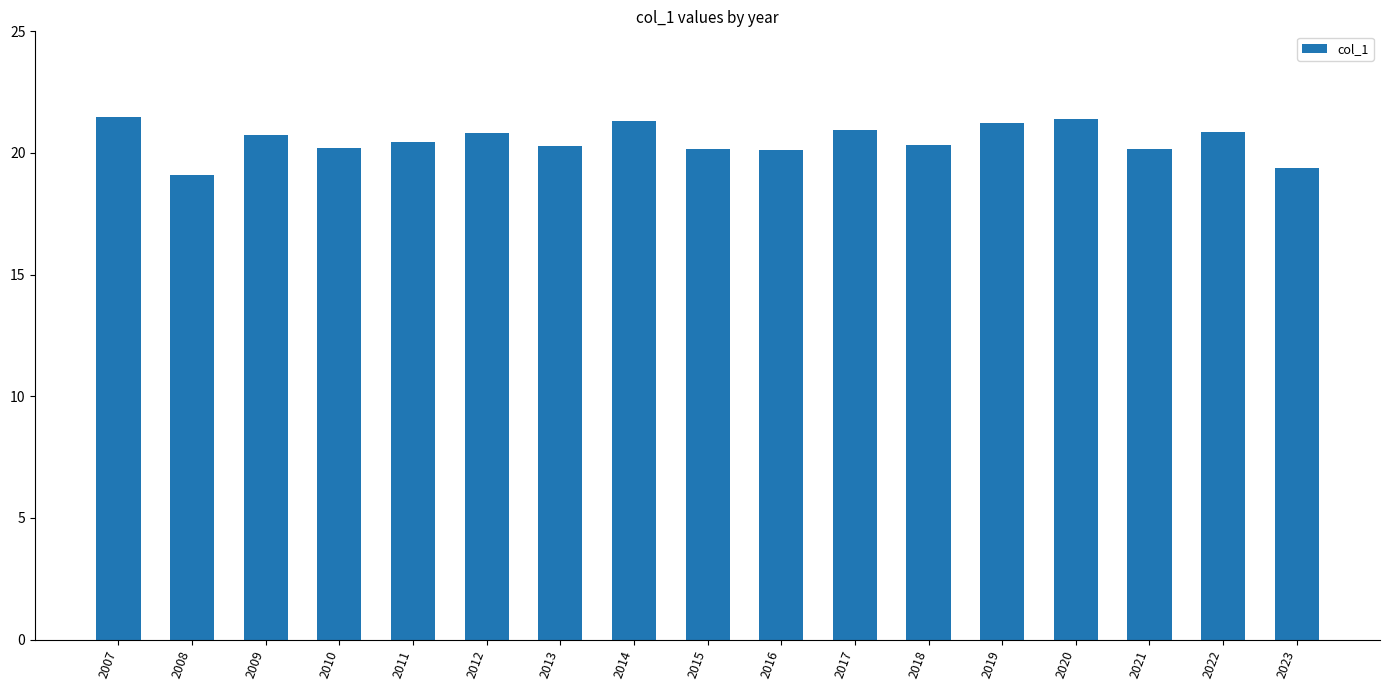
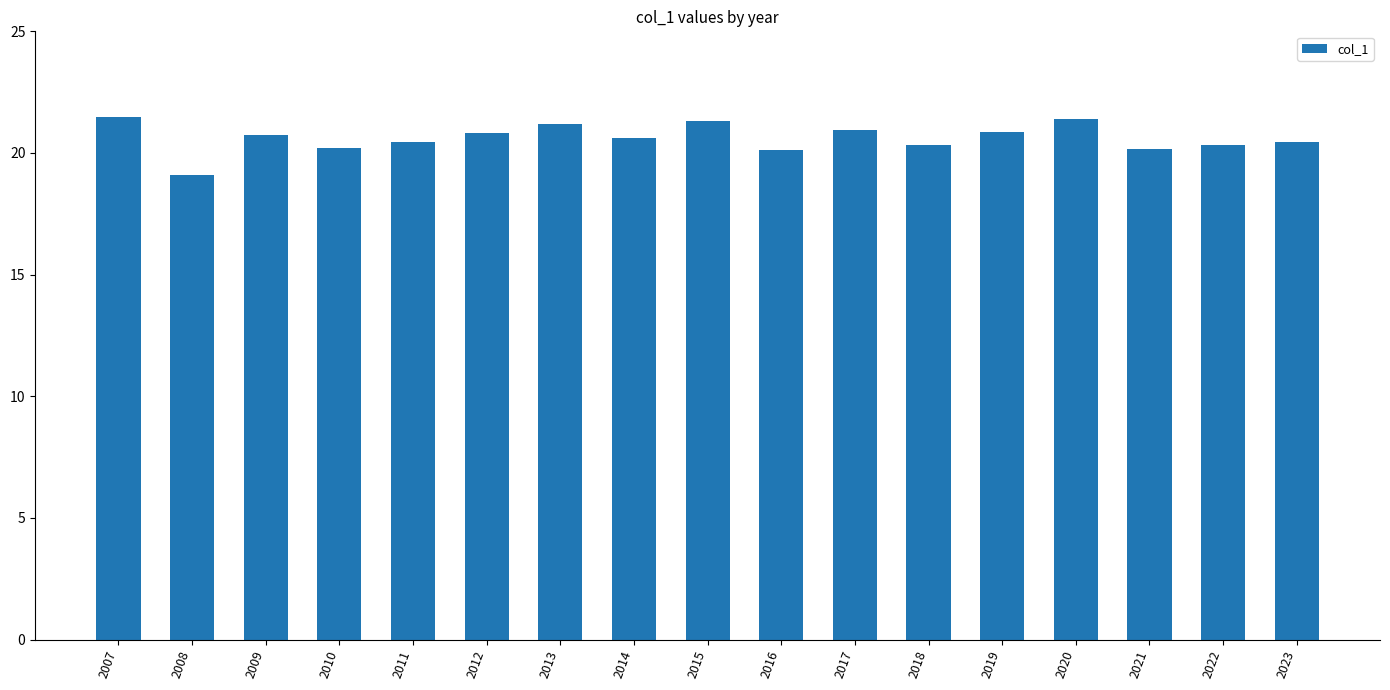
2013: 20.3 -> 21.2
2014: 21.3 -> 20.6
2015: 20.2 -> 21.3
2019: 21.2 -> 20.9
2022: 20.9 -> 20.3
2023: 19.4 -> 20.4
